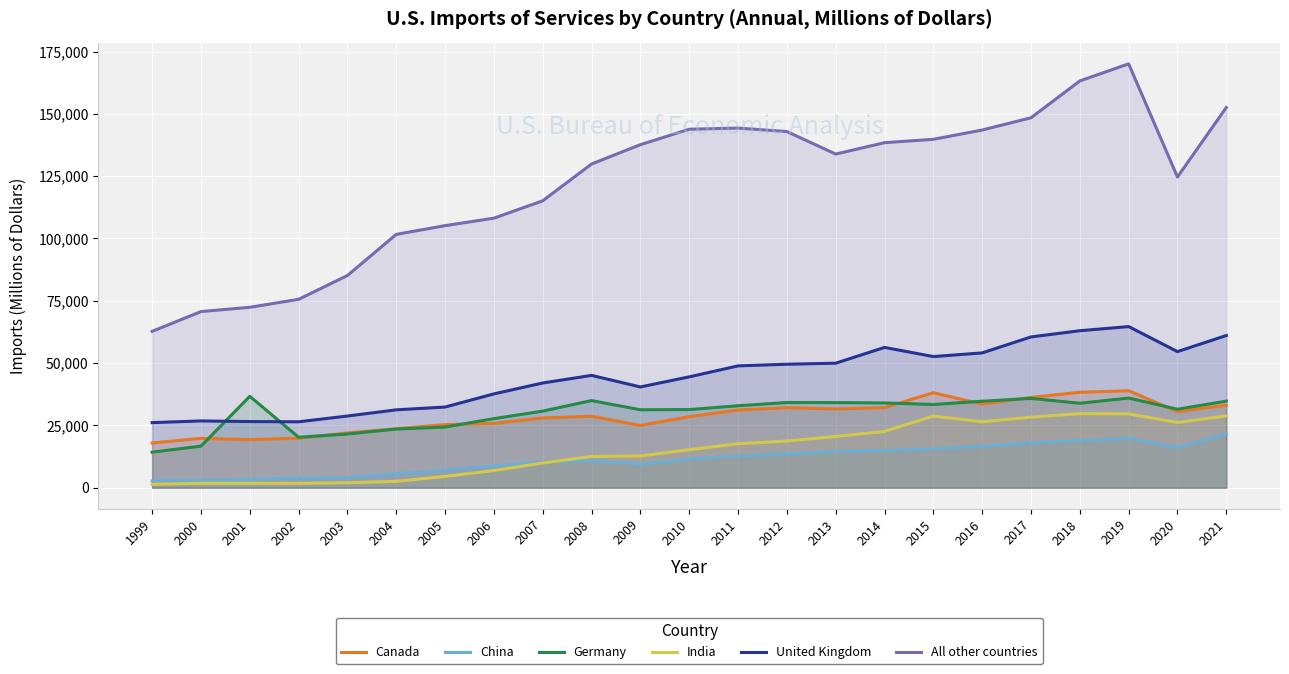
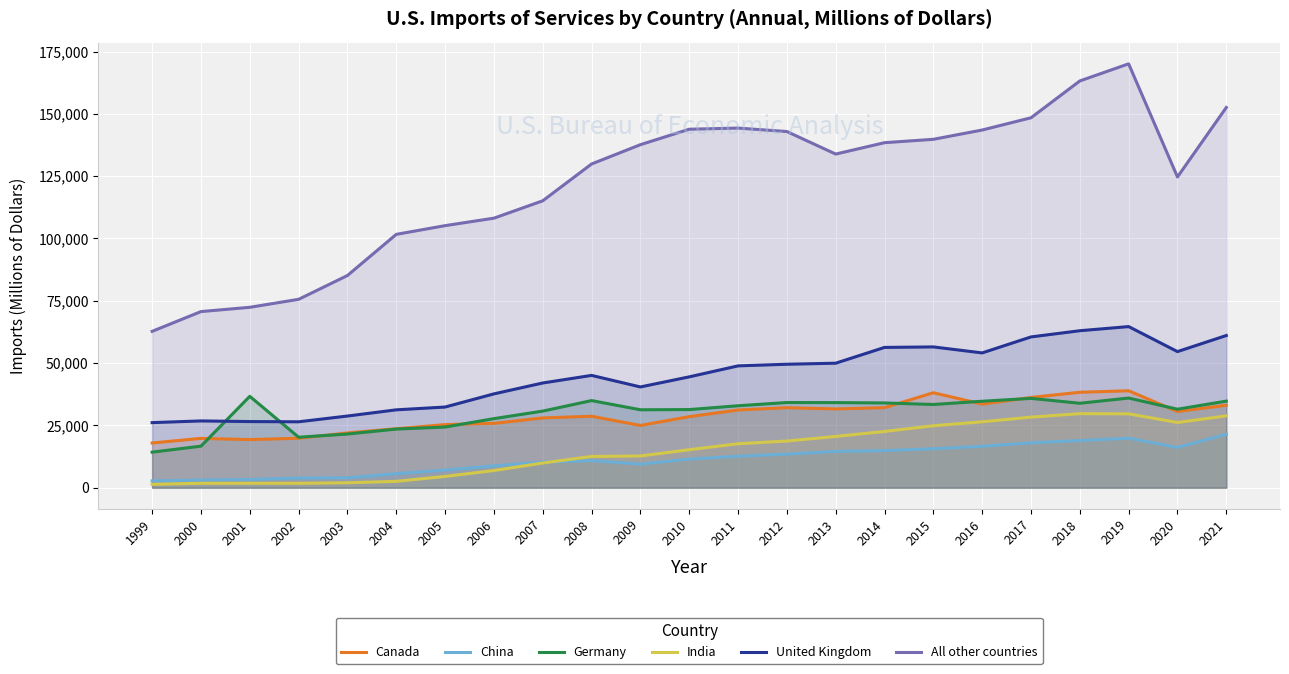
India, 2015: 29,000 -> 25,000
United Kingdom, 2015: 53,000 -> 56,000
